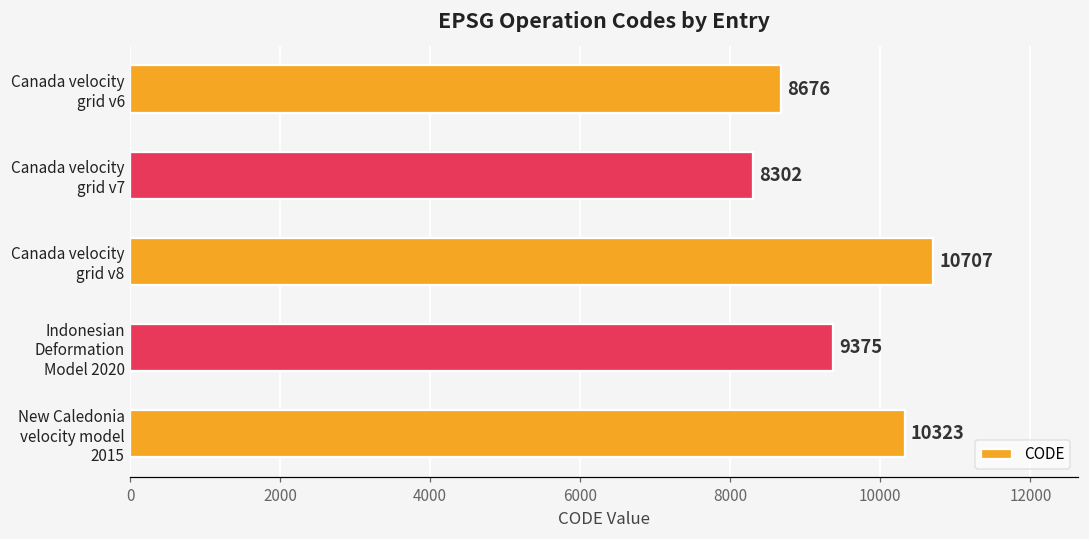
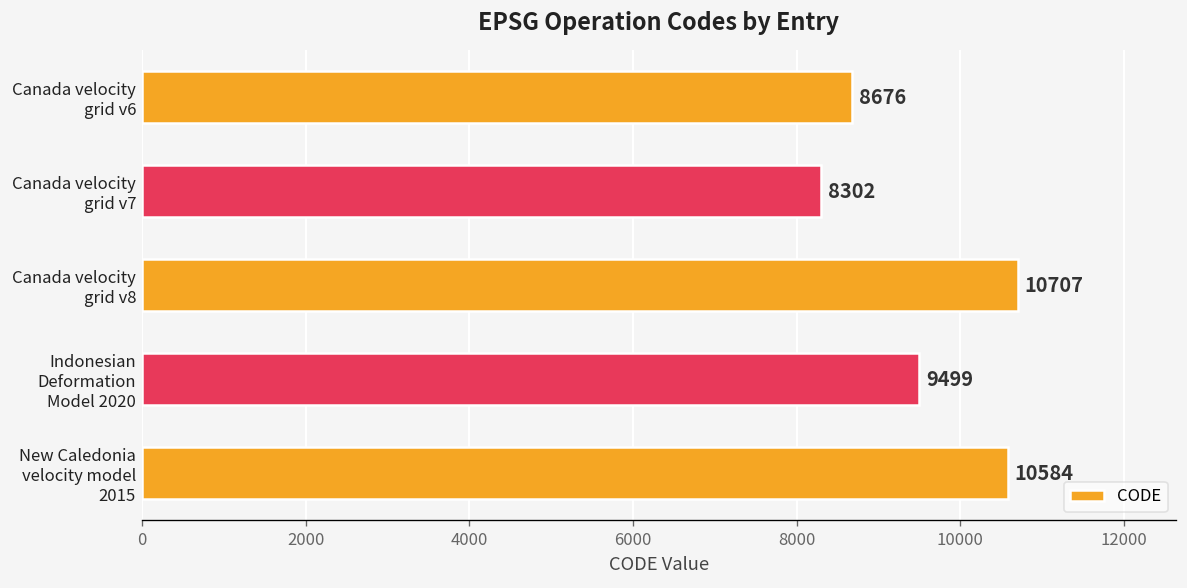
Indonesian Deformation Model 2020: 9375 -> 9499
New Caledonia velocity model 2015: 10323 -> 10584
